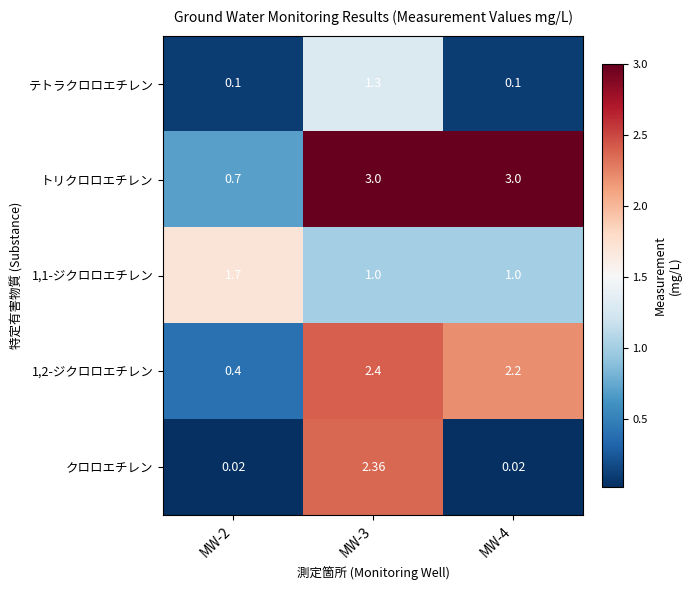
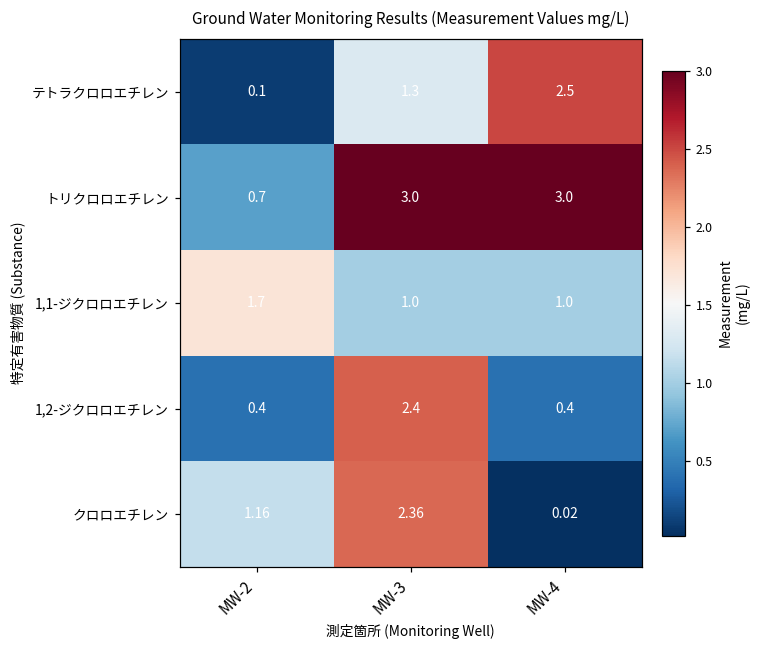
テトラクロロエチレン, MW-4: 0.1 -> 2.5
1,2-ジクロロエチレン, MW-4: 2.2 -> 0.4
クロロエチレン, MW-2: 0.02 -> 1.16
